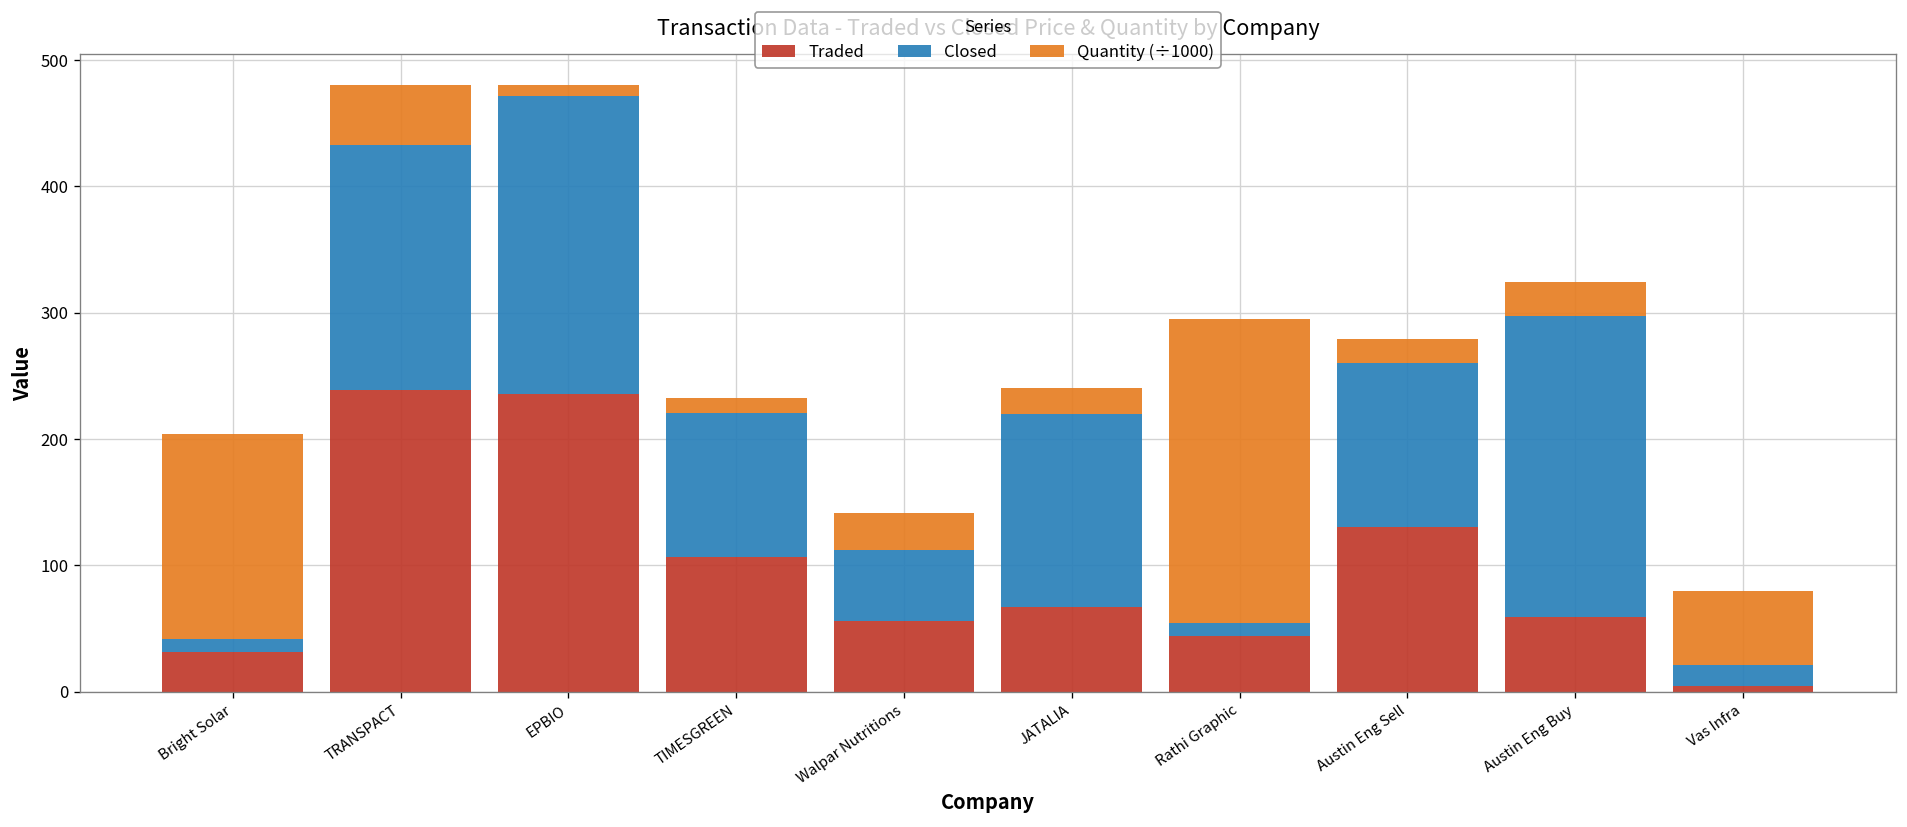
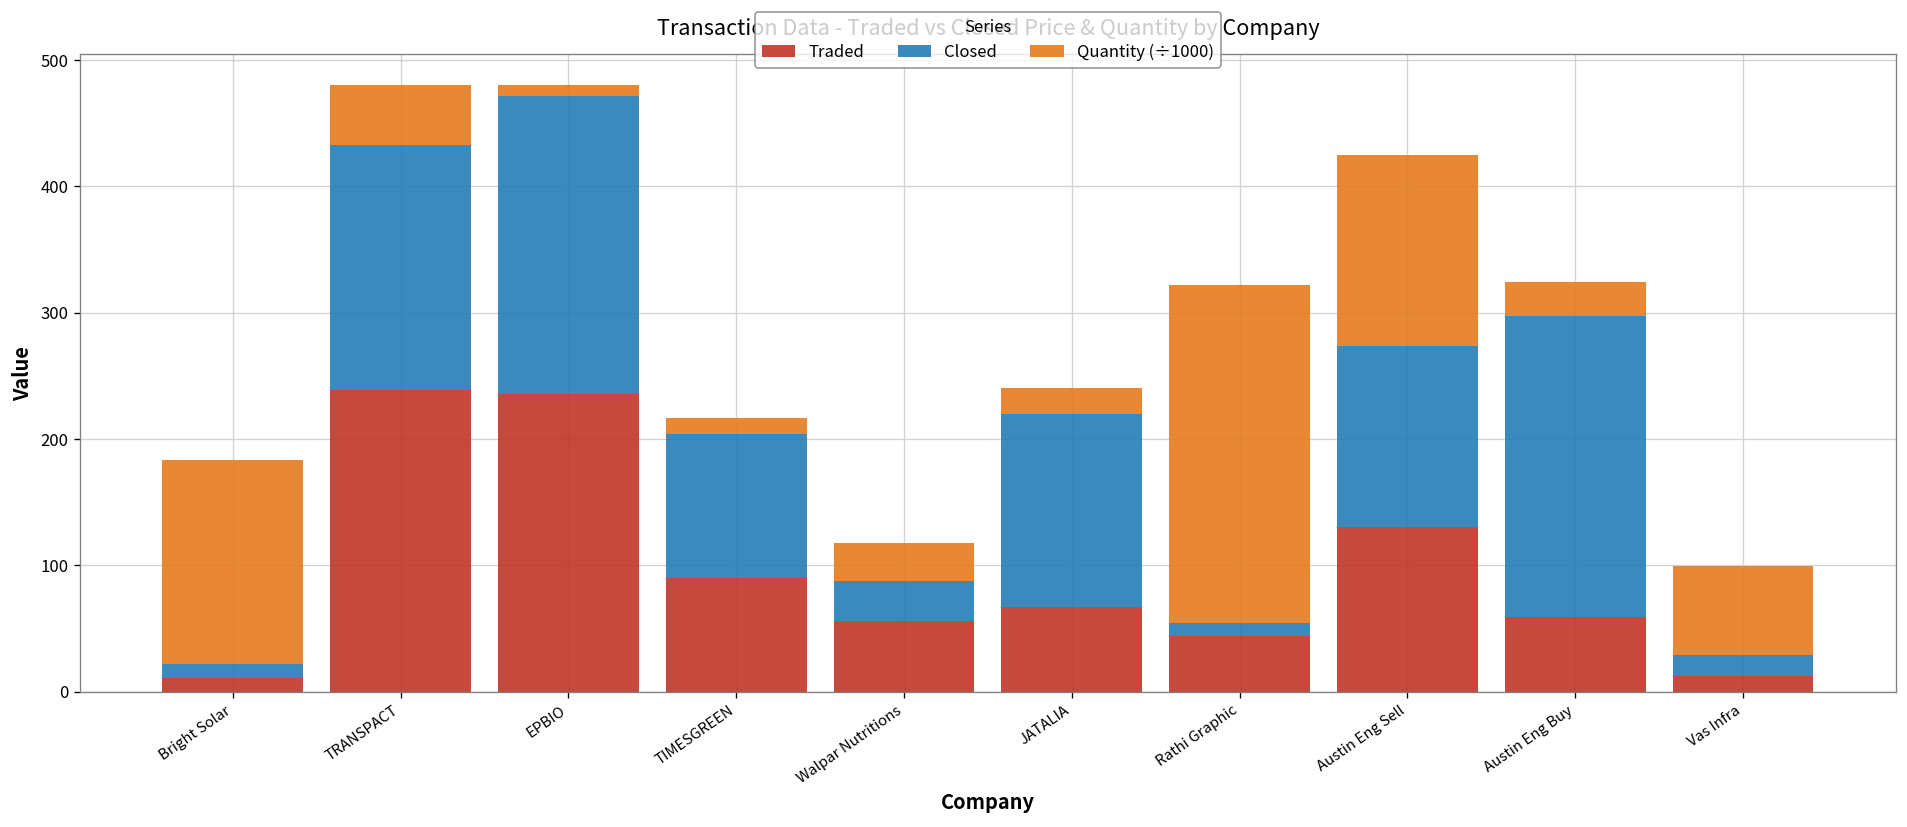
Traded, Bright Solar: 31 -> 11
Traded, TIMESGREEN: 107 -> 90
Closed, Walpar Nutritions: 56 -> 32
Quantity (÷1000), Rathi Graphic: 241 -> 267
Closed, Austin Eng Sell: 130 -> 143
Quantity (÷1000), Austin Eng Sell: 19 -> 151
Traded, Vas Infra: 4 -> 13
Quantity (÷1000), Vas Infra: 58 -> 70
